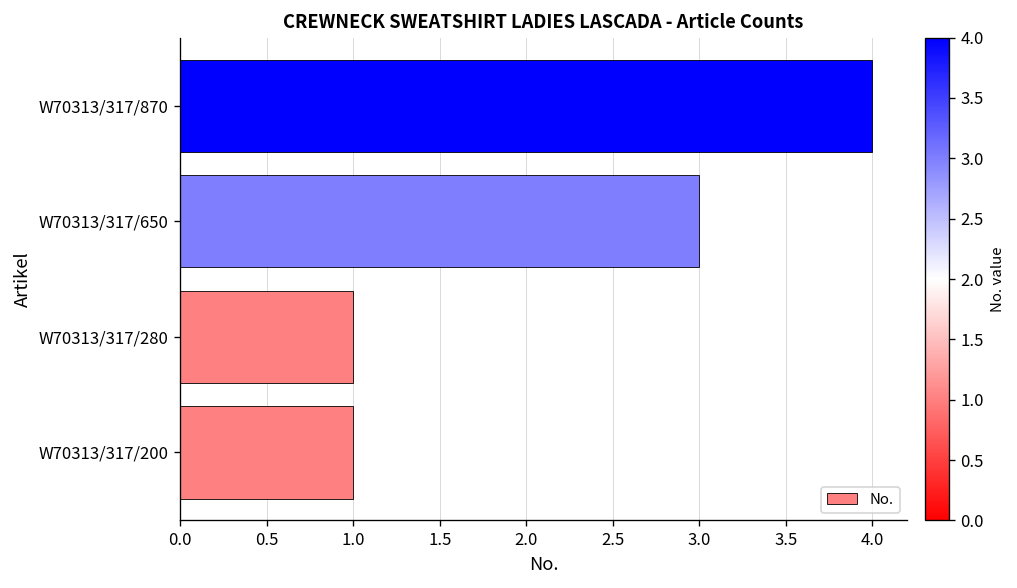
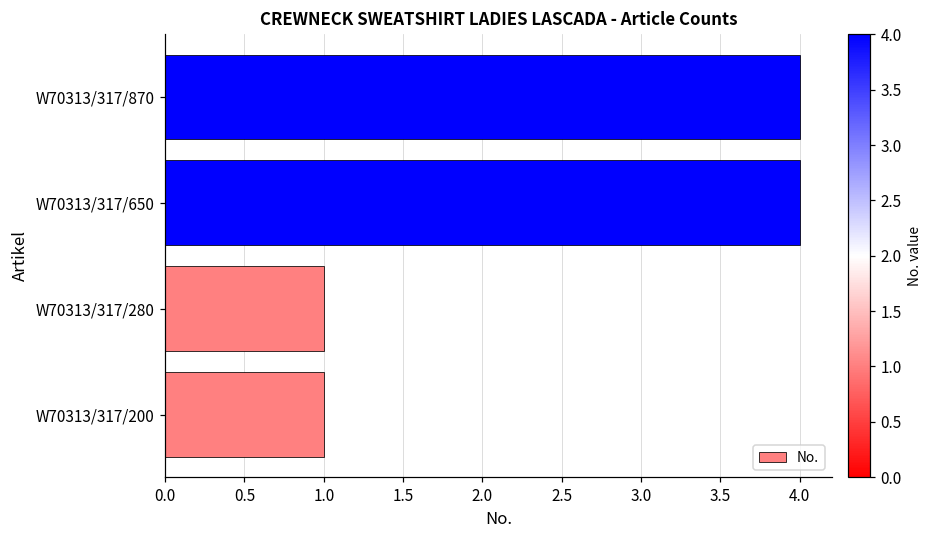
W70313/317/650: 3 -> 4
